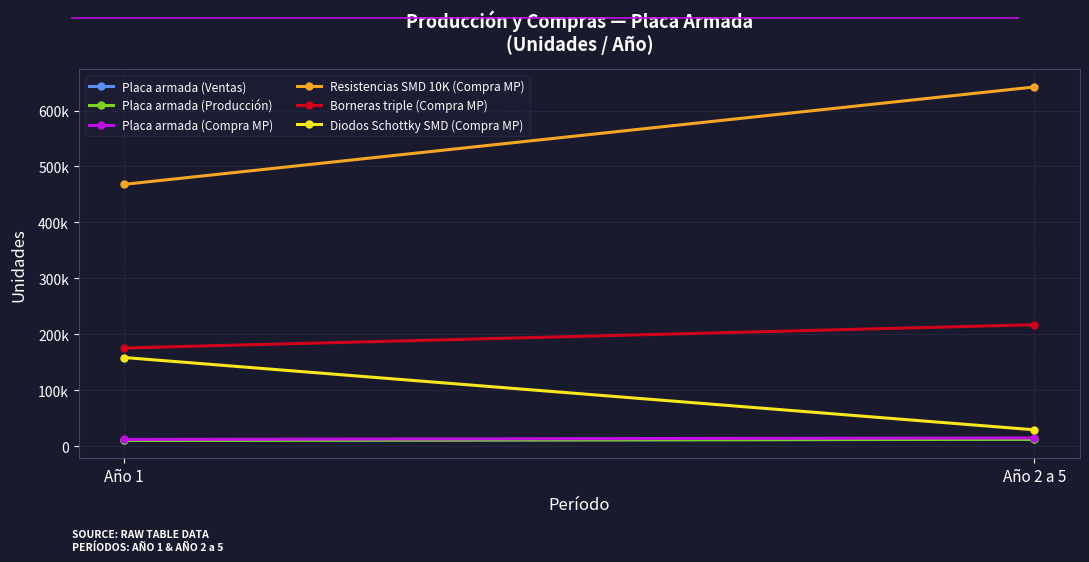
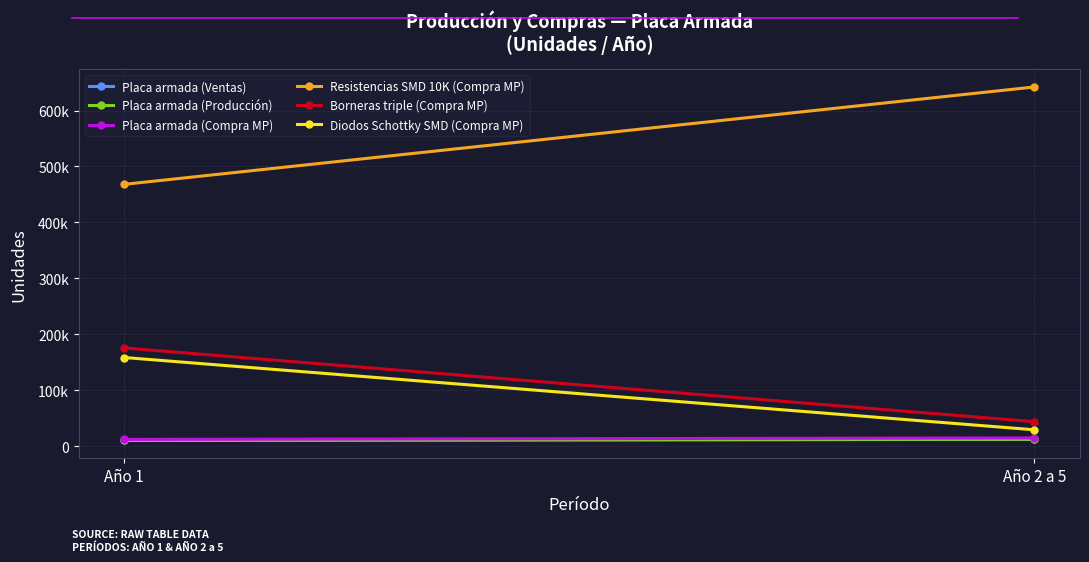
Borneras triple (Compra MP), Año 2 a 5: 220000 -> 40000
